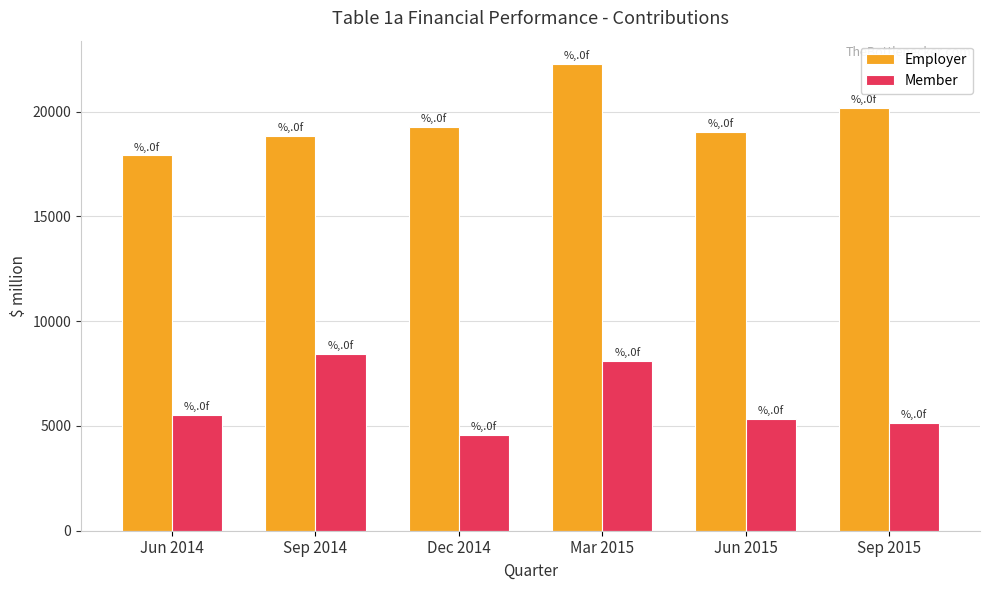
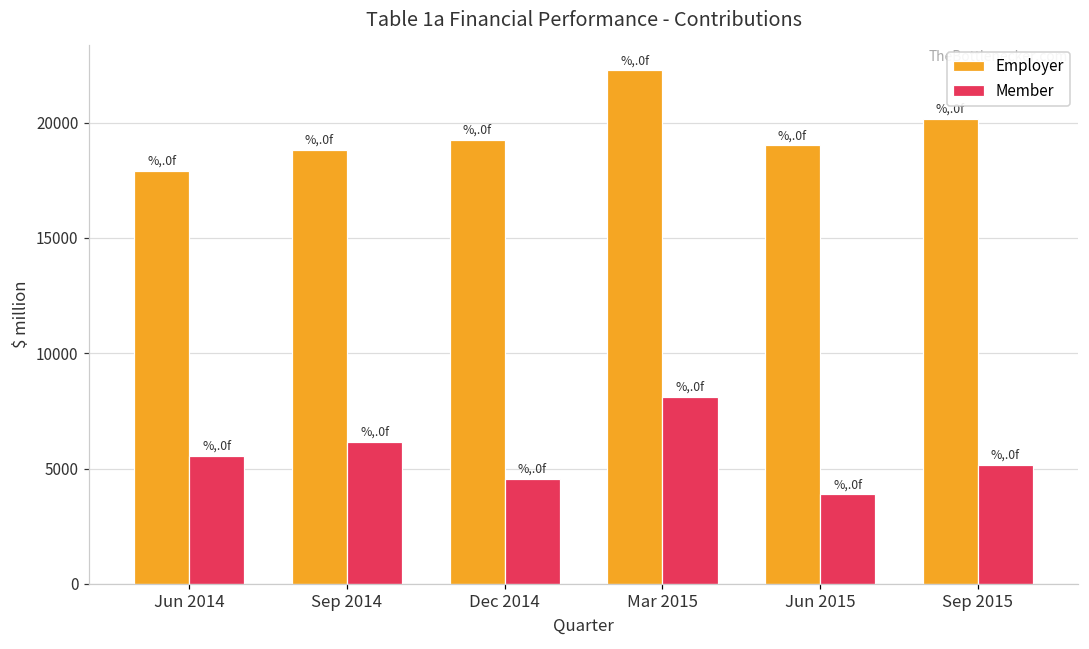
Member, Sep 2014: 8400 -> 6100
Member, Jun 2015: 5300 -> 3900
